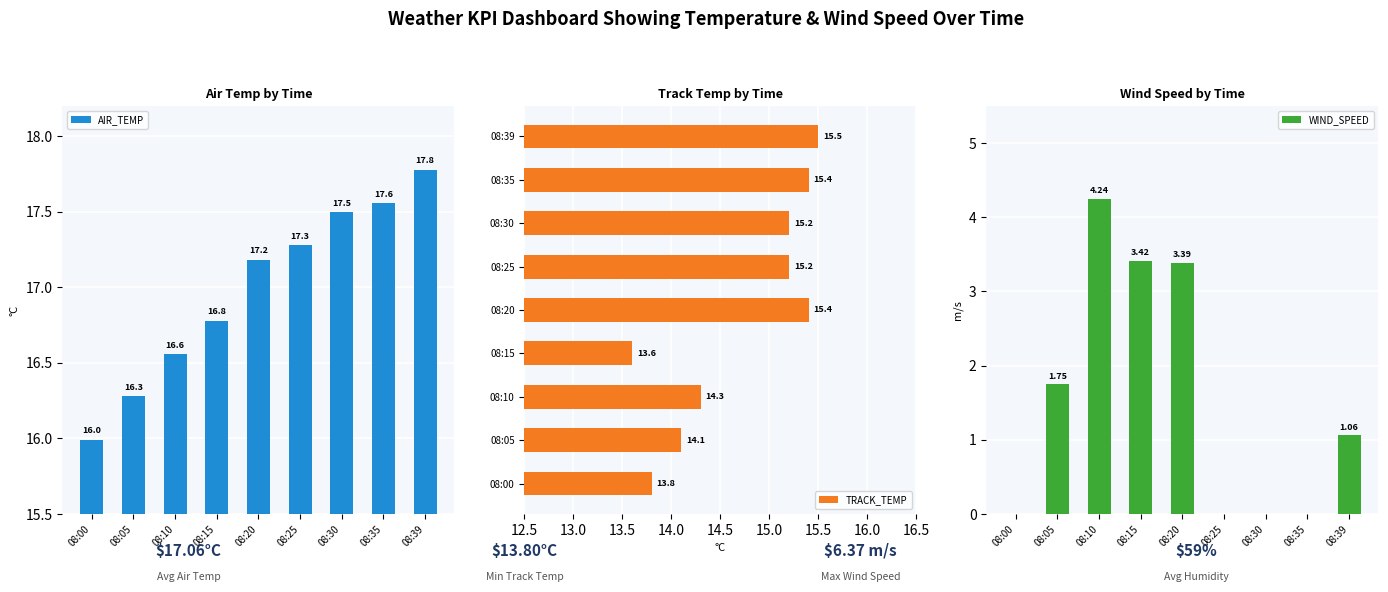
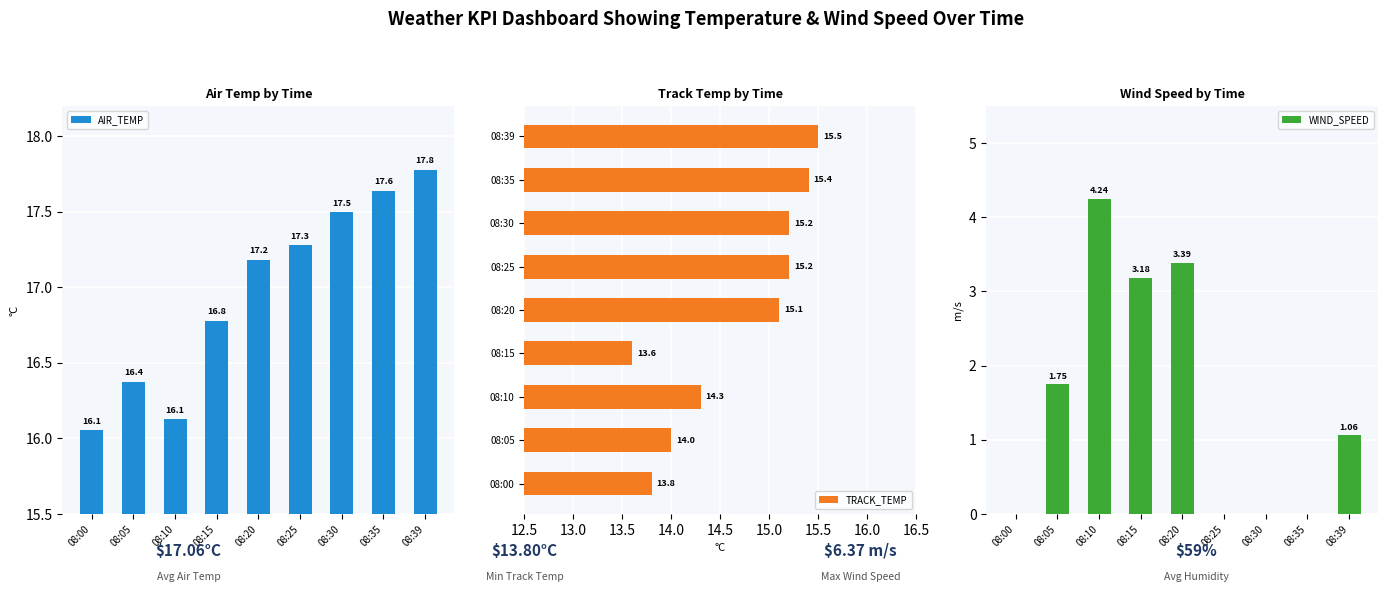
Air Temp by Time, 08:00: 16.0 -> 16.1
Air Temp by Time, 08:05: 16.3 -> 16.4
Air Temp by Time, 08:10: 16.6 -> 16.1
Air Temp by Time, 08:35: 17.56 -> 17.64
Track Temp by Time, 08:20: 15.4 -> 15.1
Track Temp by Time, 08:05: 14.1 -> 14.0
Wind Speed by Time, 08:15: 3.42 -> 3.18
